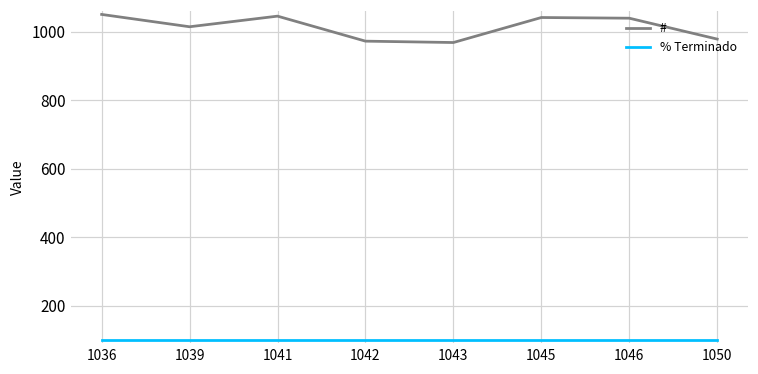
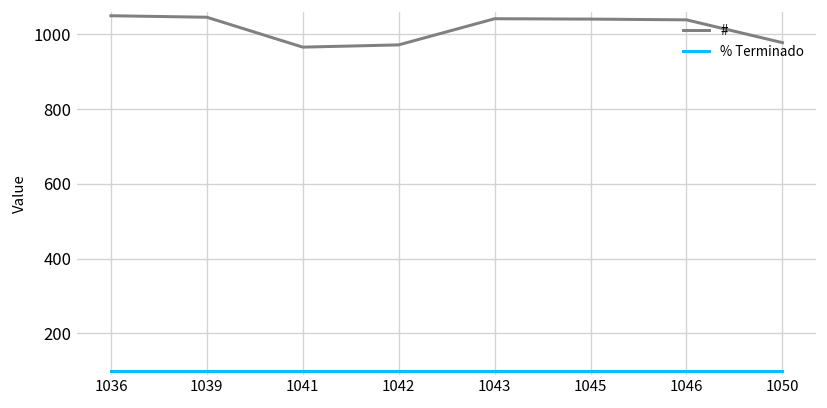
#, 1039: 1010 -> 1050
#, 1041: 1050 -> 970
#, 1043: 970 -> 1040
